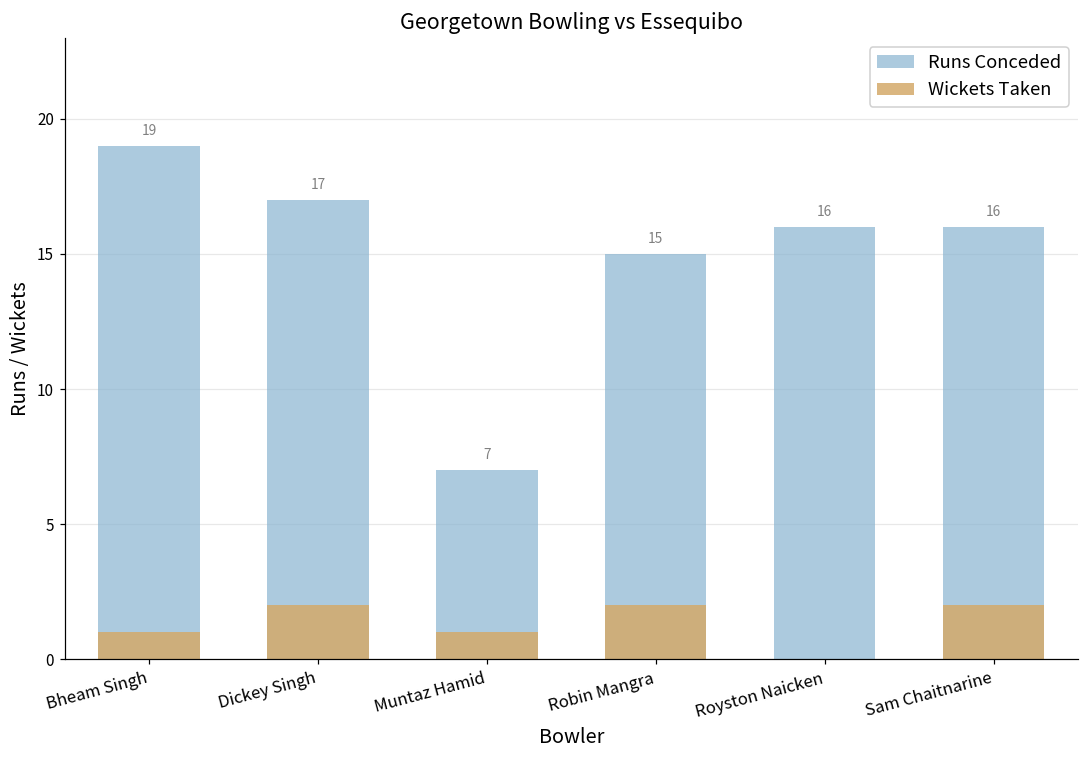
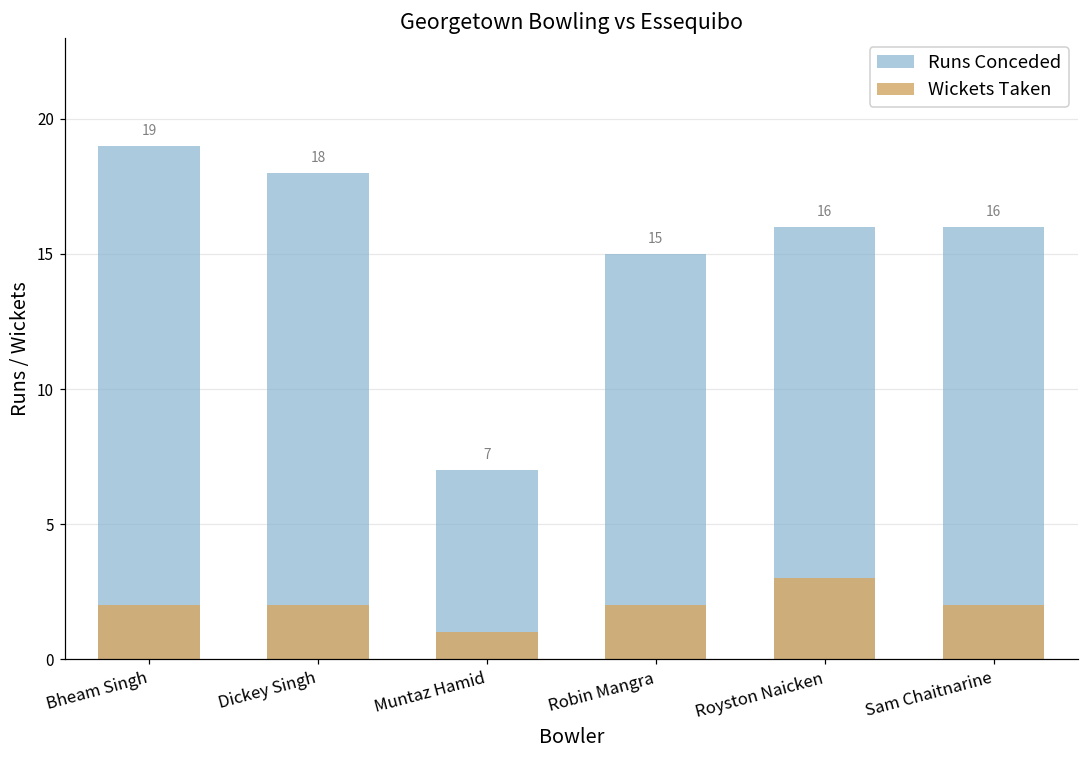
Wickets Taken, Bheam Singh: 1 -> 2
Runs Conceded, Dickey Singh: 17 -> 18
Wickets Taken, Royston Naicken: 0 -> 3
